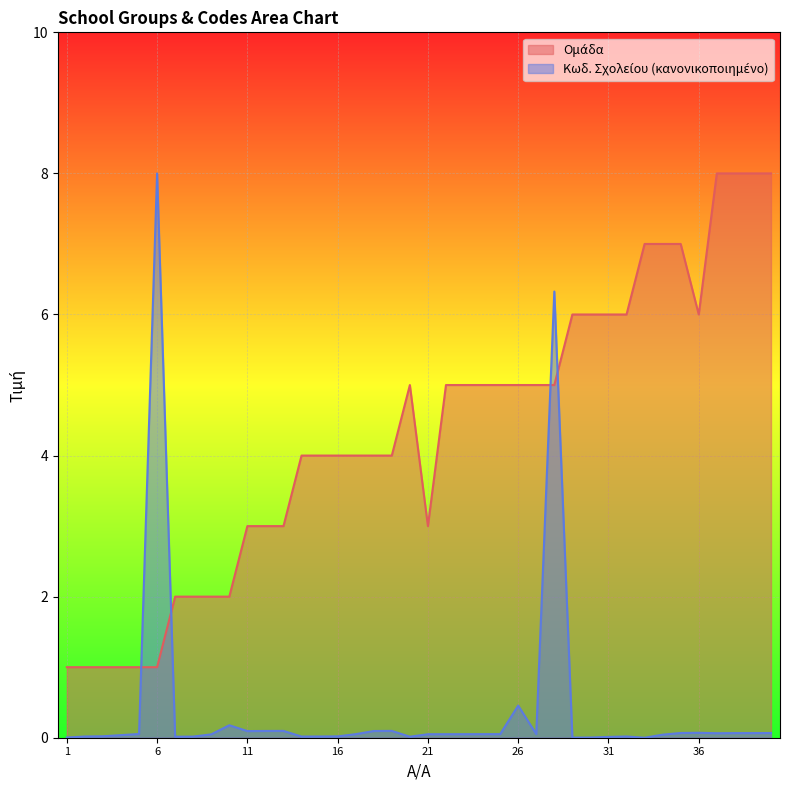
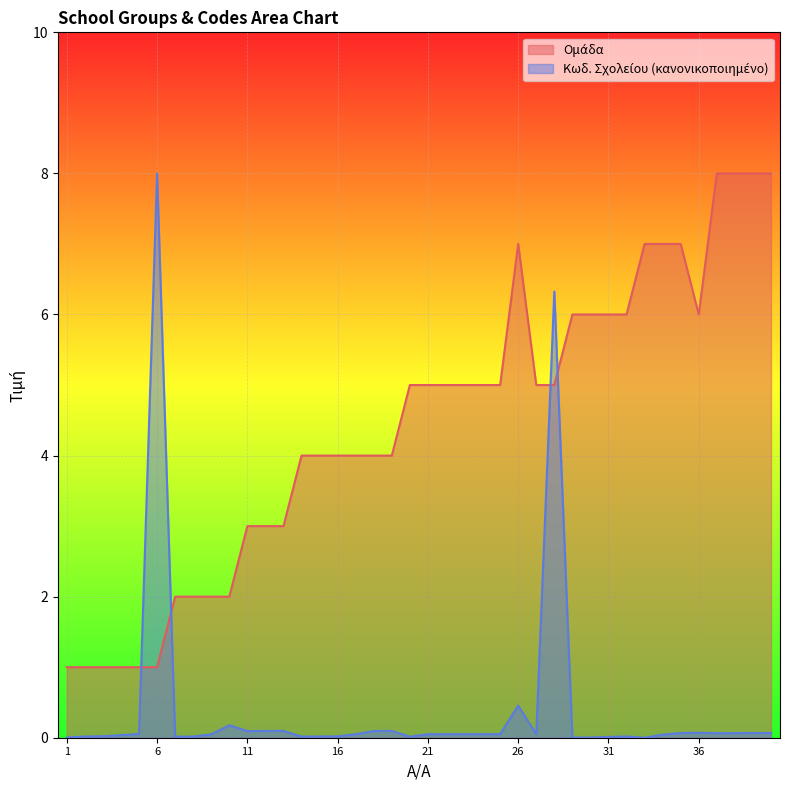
Ομάδα, 21: 3 -> 5
Ομάδα, 26: 5 -> 7
